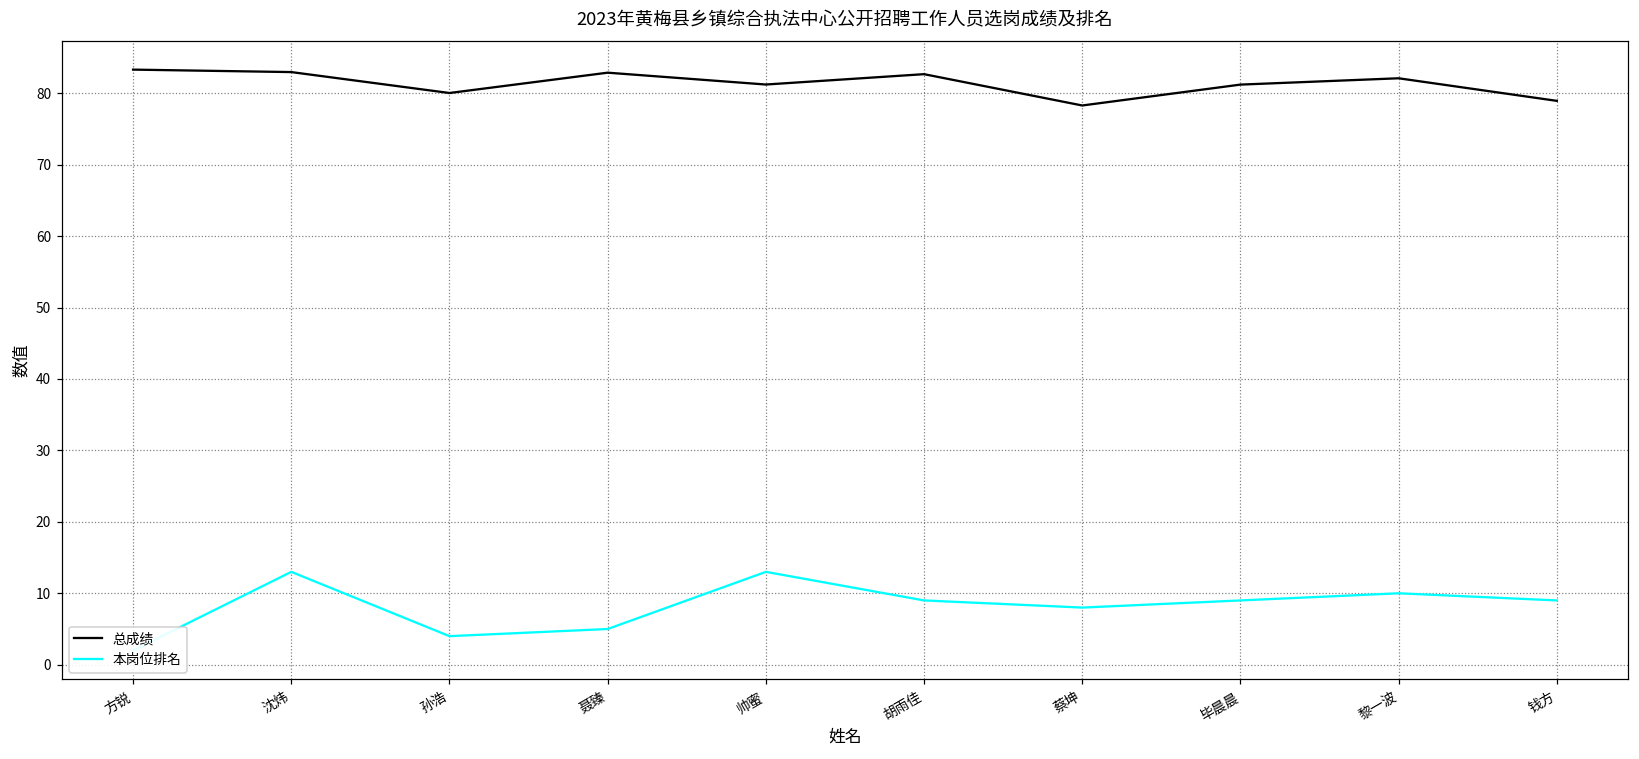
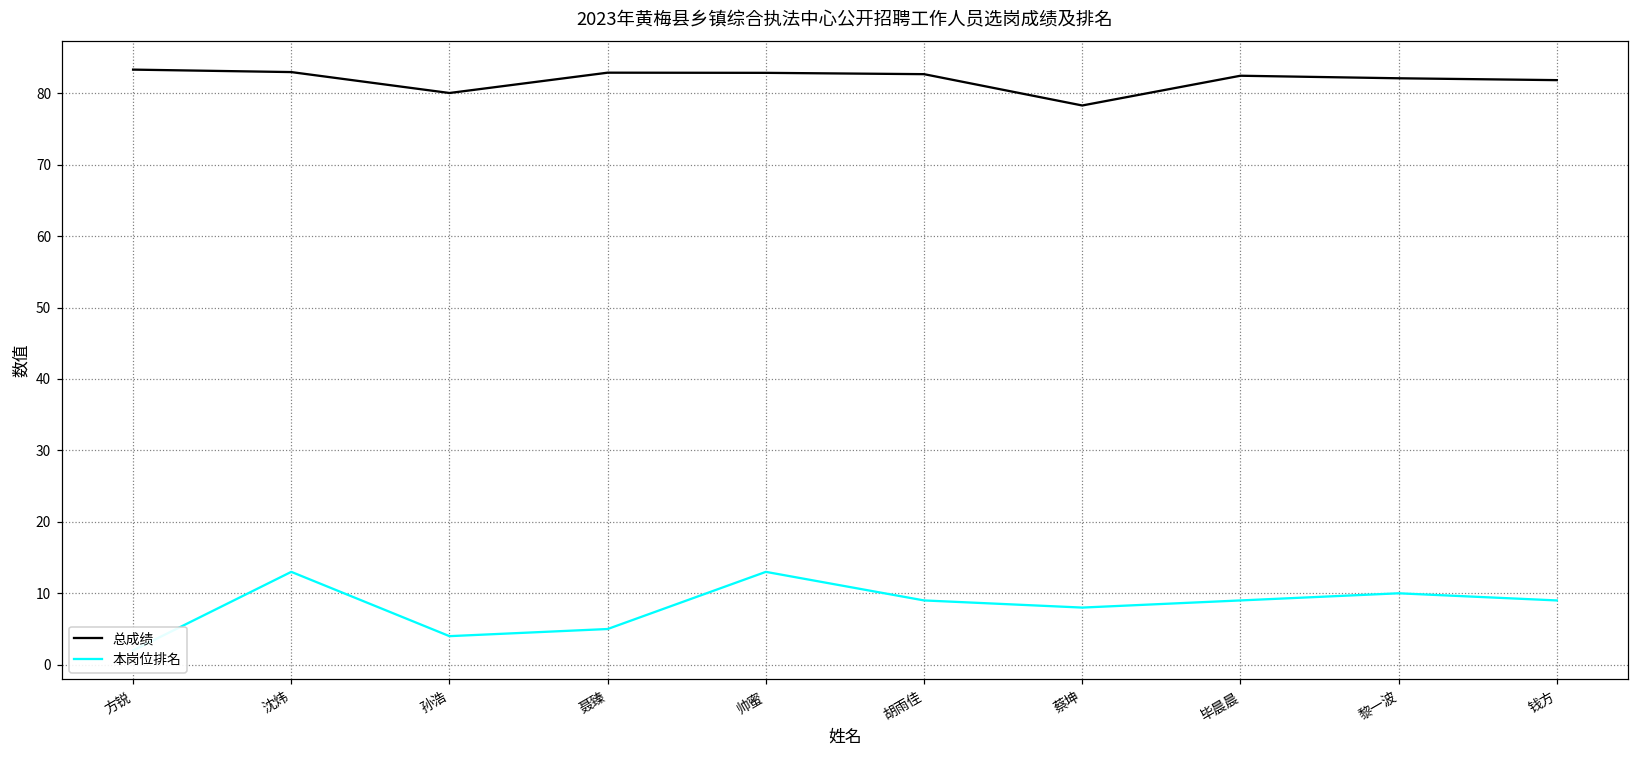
总成绩, 帅蜜: 81 -> 83
总成绩, 毕晨晨: 81 -> 82
总成绩, 钱方: 79 -> 82
